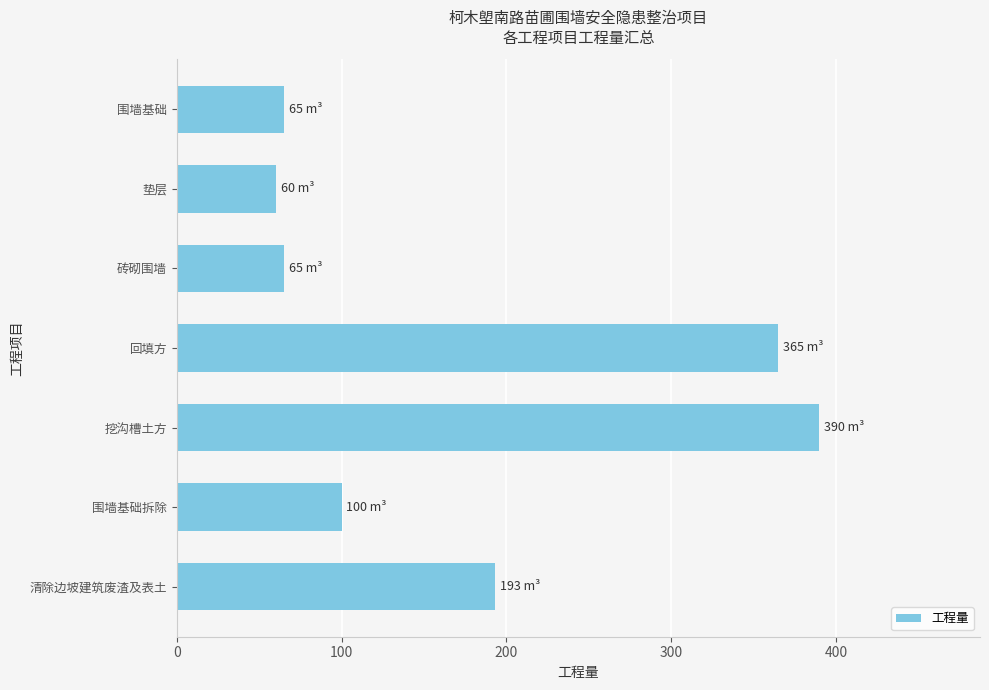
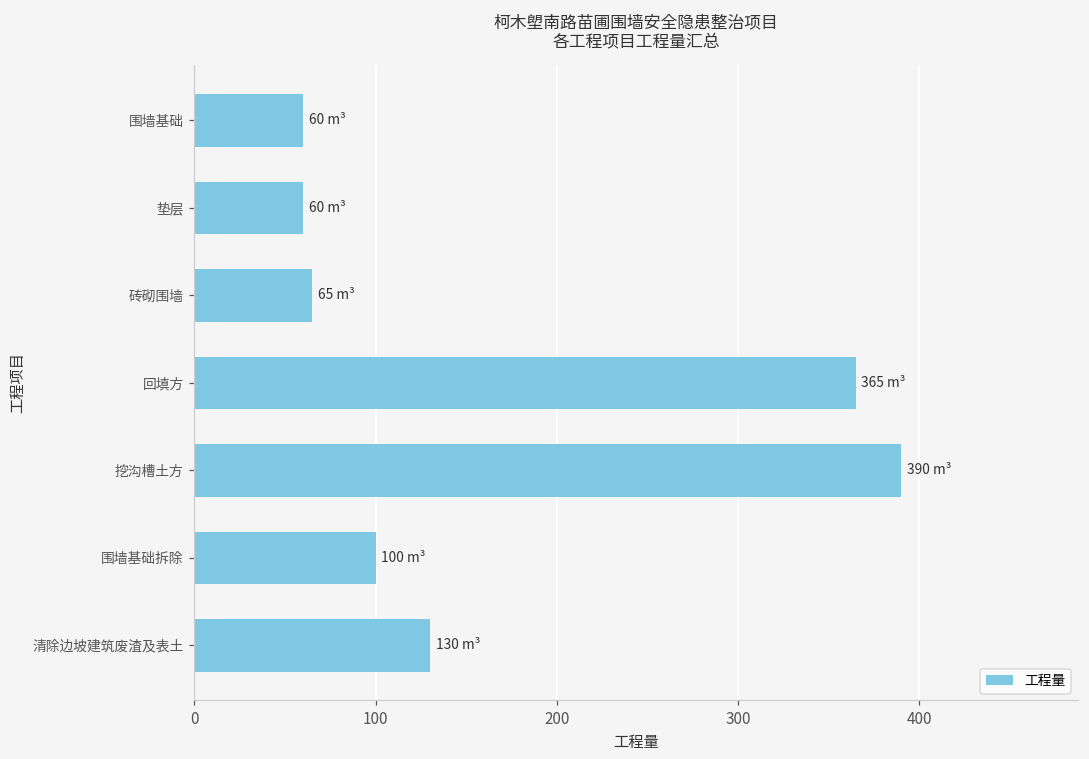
围墙基础: 65 -> 60
清除边坡建筑废渣及表土: 193 -> 130
